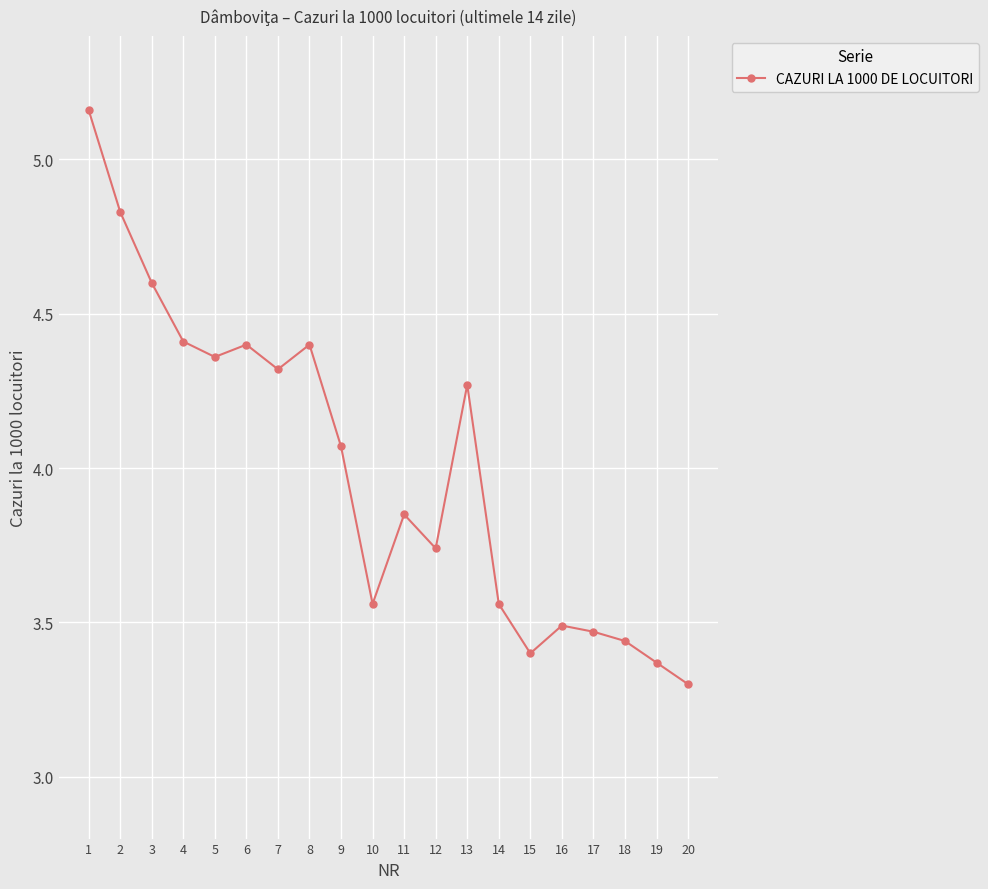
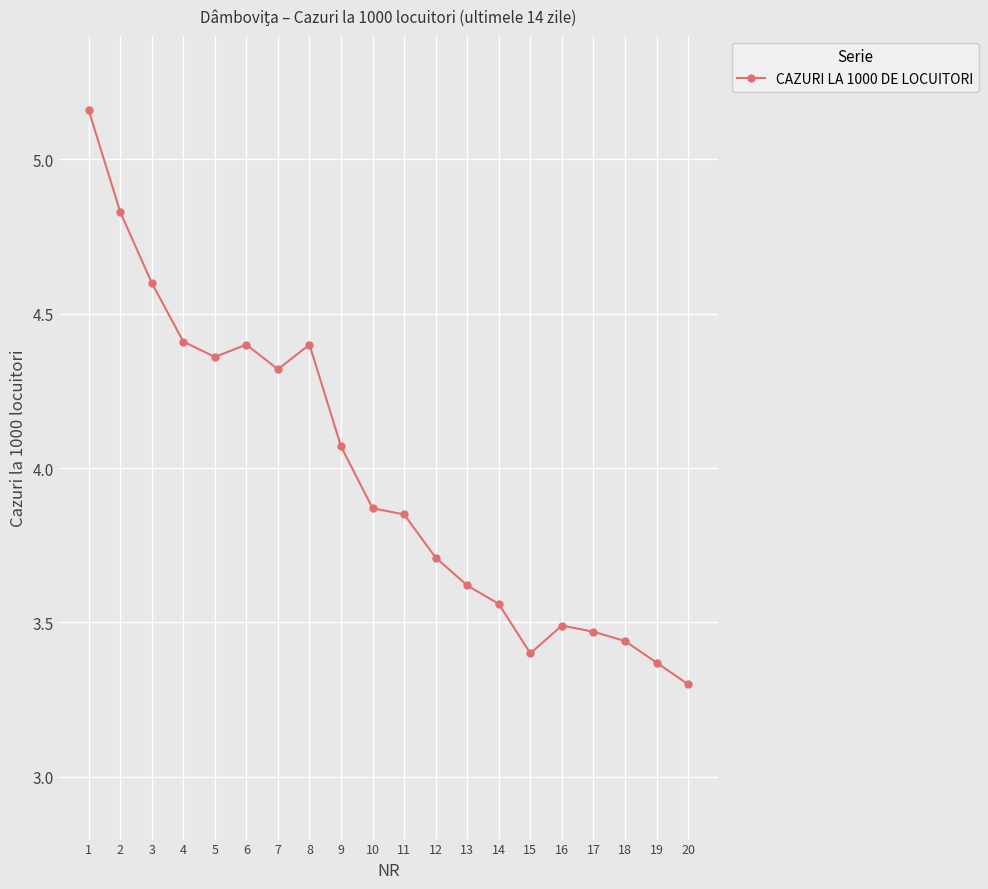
10: 3.56 -> 3.87
12: 3.74 -> 3.71
13: 4.27 -> 3.62
